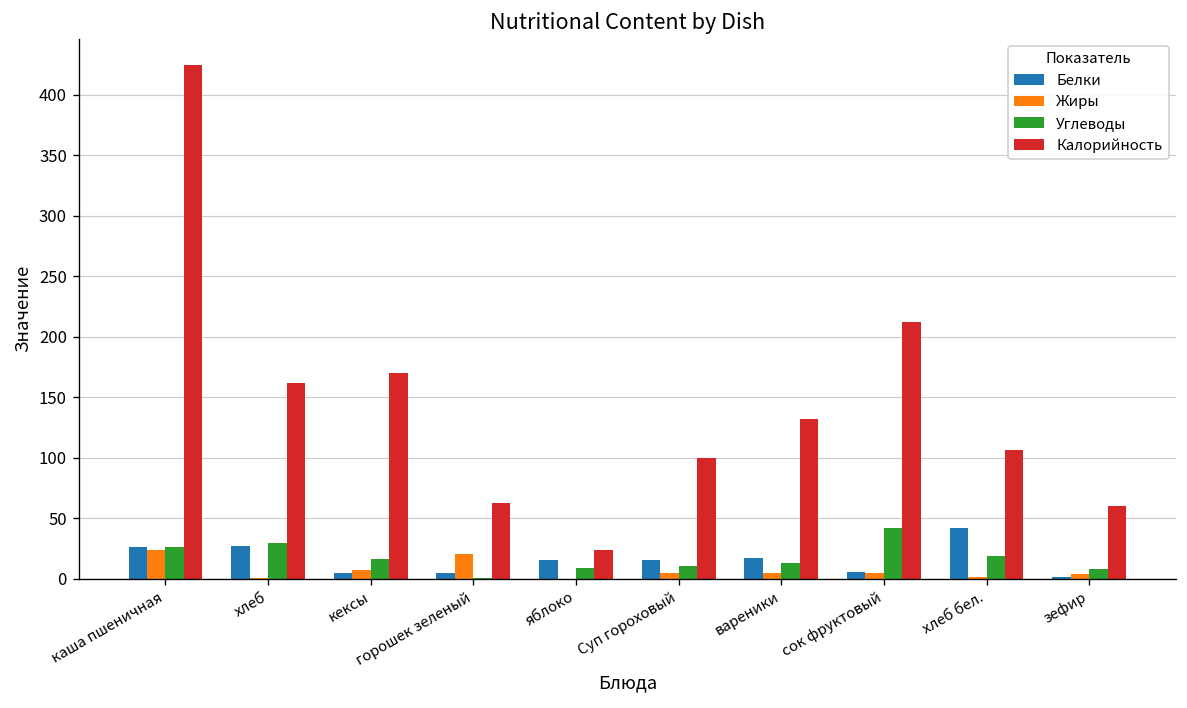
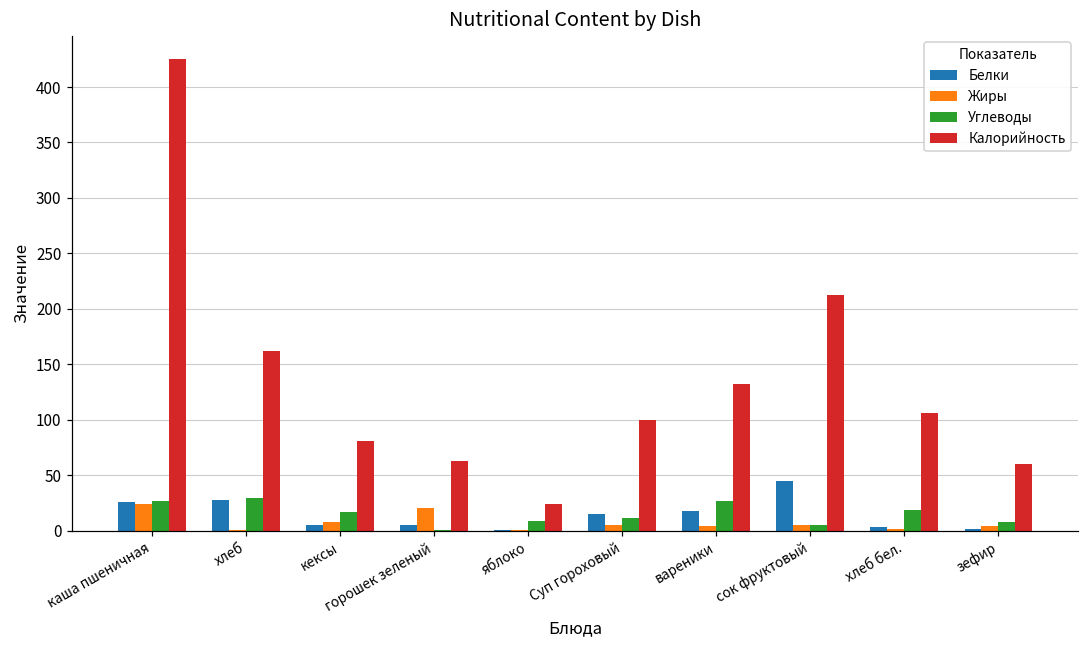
Калорийность, кексы: 170 -> 81
Белки, яблоко: 16 -> 1
Углеводы, вареники: 13 -> 26
Белки, сок фруктовый: 6 -> 45
Углеводы, сок фруктовый: 42 -> 5
Белки, хлеб бел.: 42 -> 4
